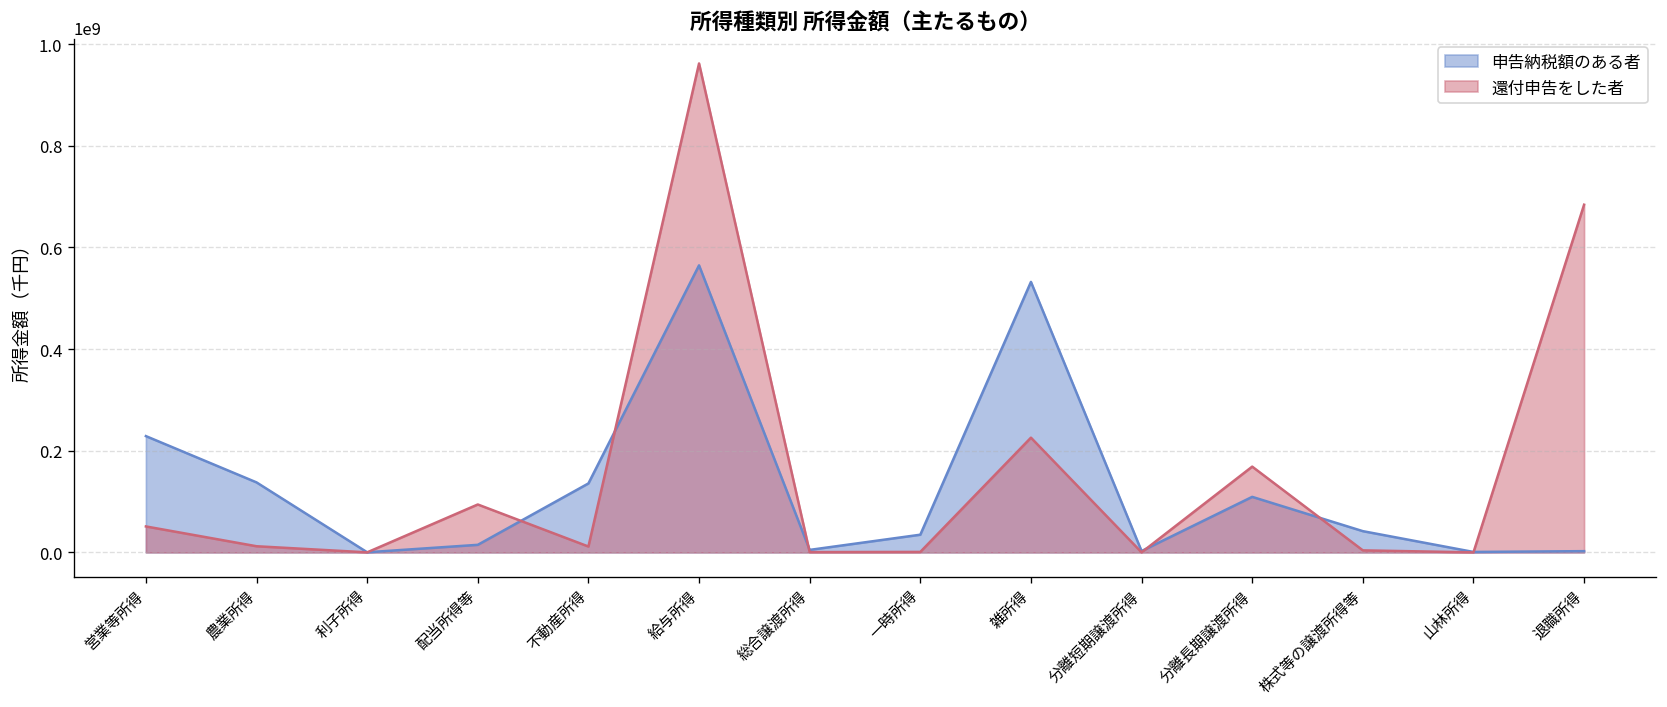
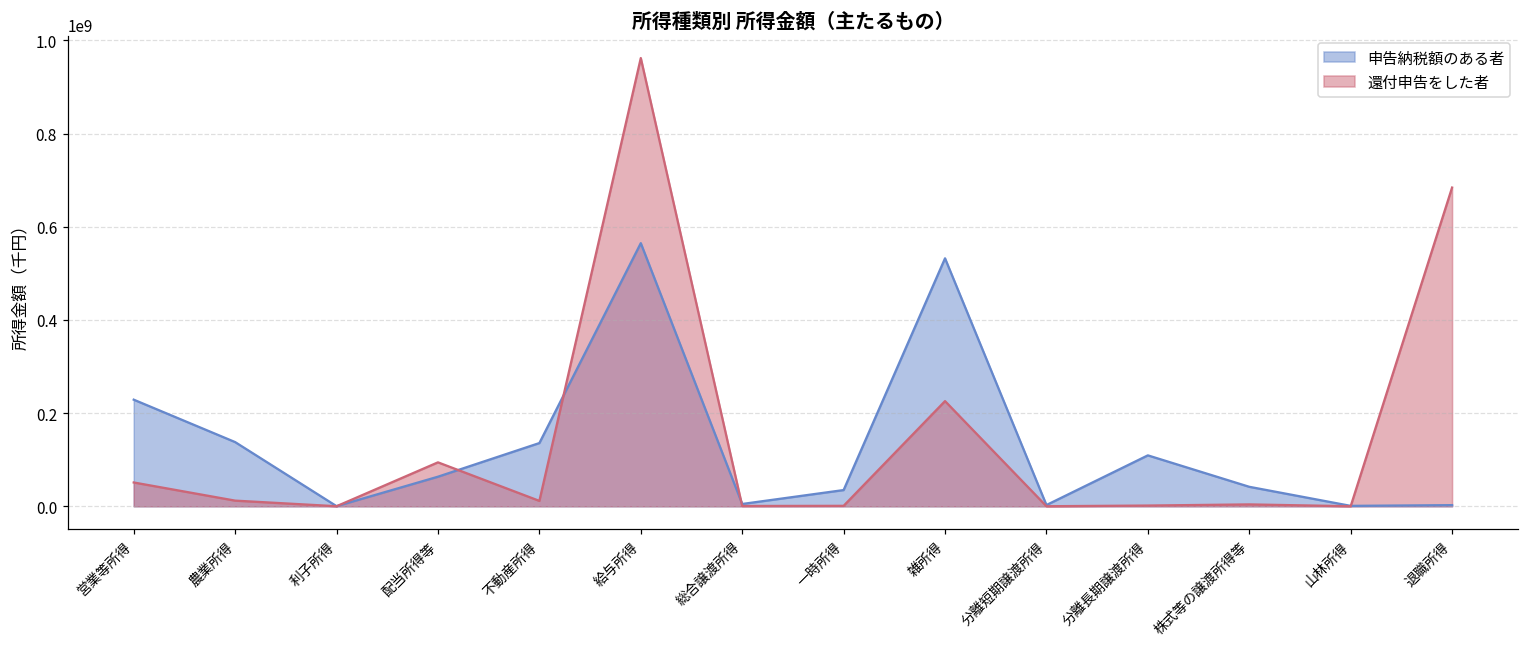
申告納税額のある者, 配当所得等: 10000000 -> 60000000
還付申告をした者, 分離長期譲渡所得: 170000000 -> 0
